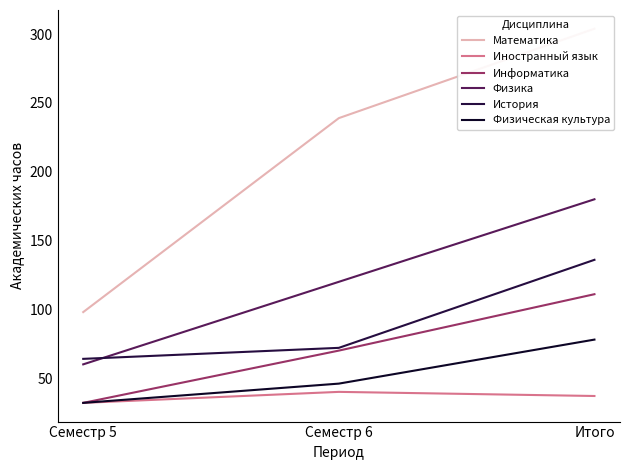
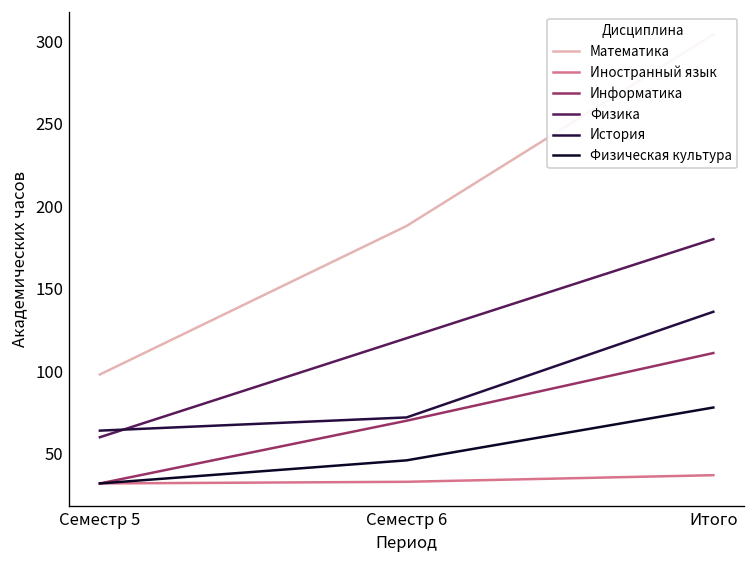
Математика, Семестр 6: 239 -> 188
Иностранный язык, Семестр 6: 40 -> 33
